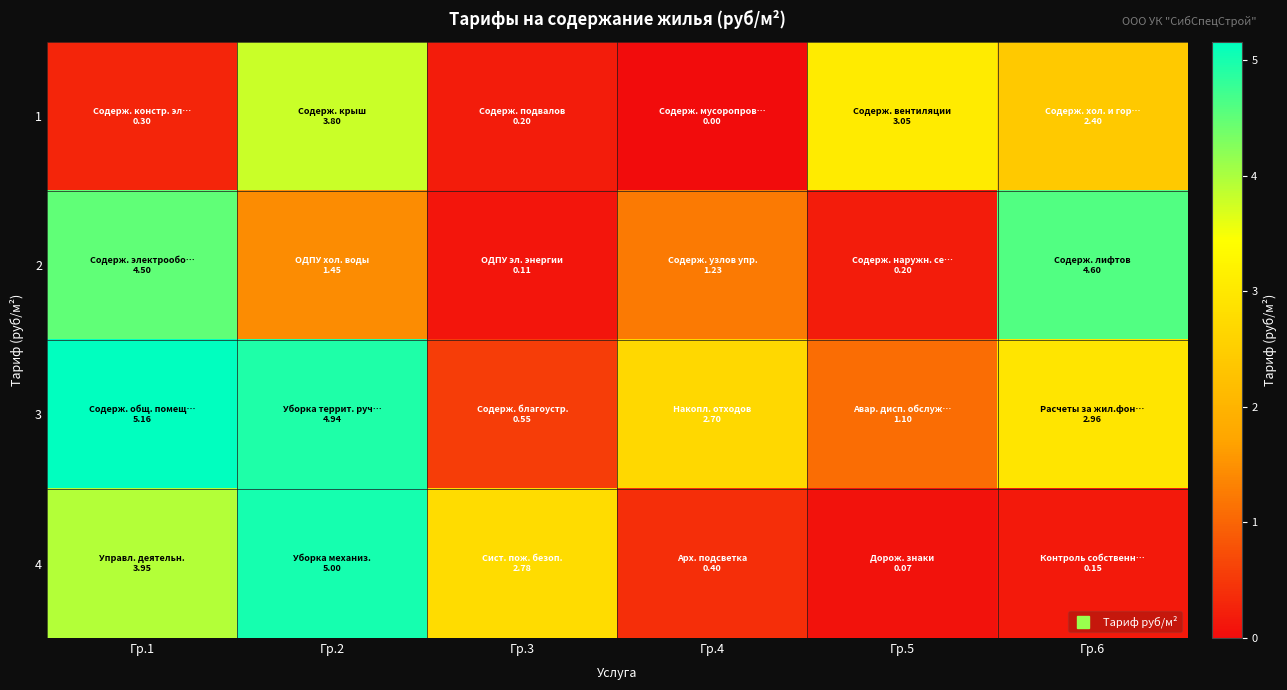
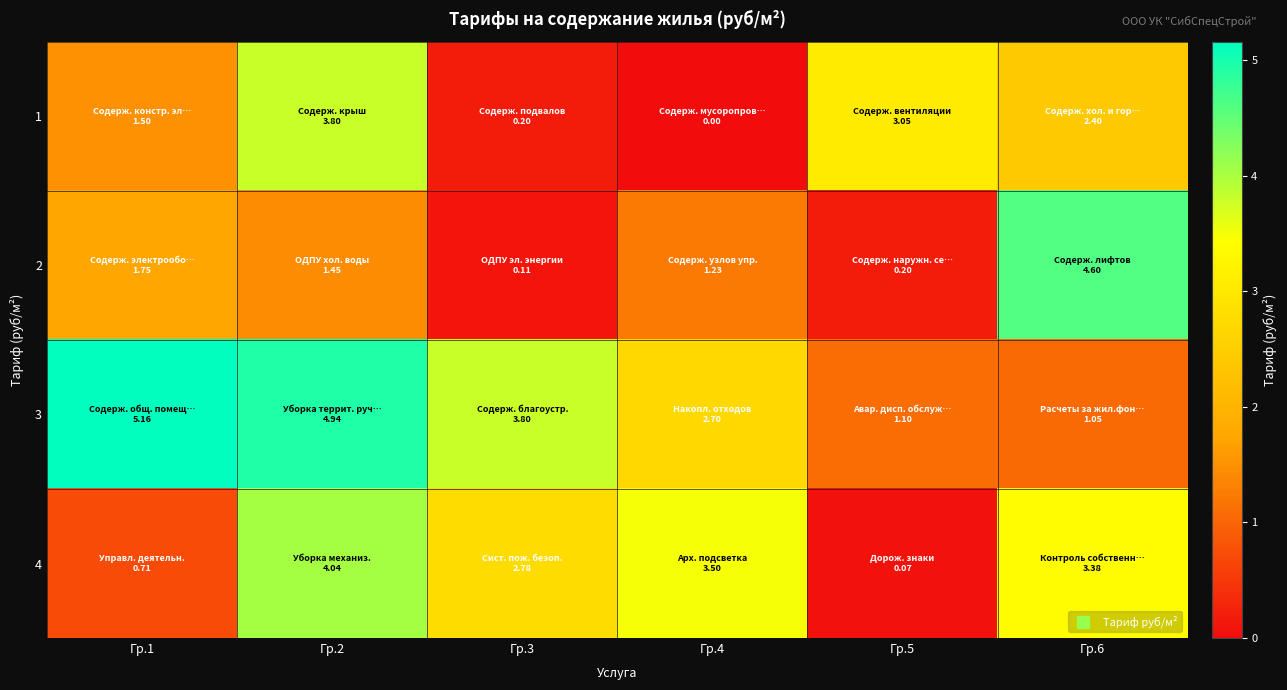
1, Гр.1: 0.30 -> 1.50
2, Гр.1: 4.50 -> 1.75
3, Гр.3: 0.55 -> 3.80
3, Гр.6: 2.96 -> 1.05
4, Гр.1: 3.95 -> 0.71
4, Гр.2: 5.00 -> 4.04
4, Гр.4: 0.40 -> 3.50
4, Гр.6: 0.15 -> 3.38
